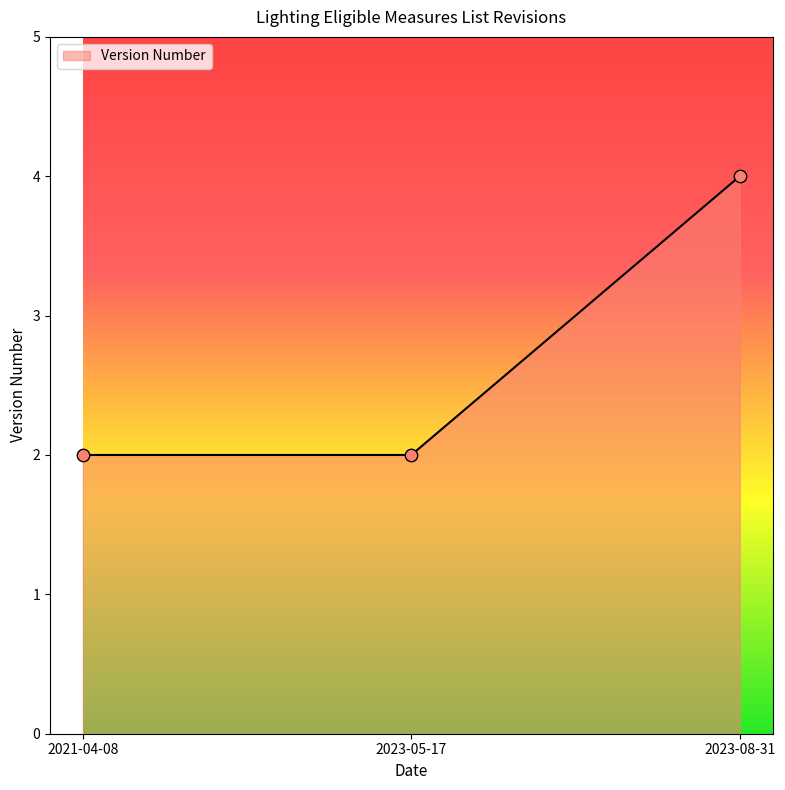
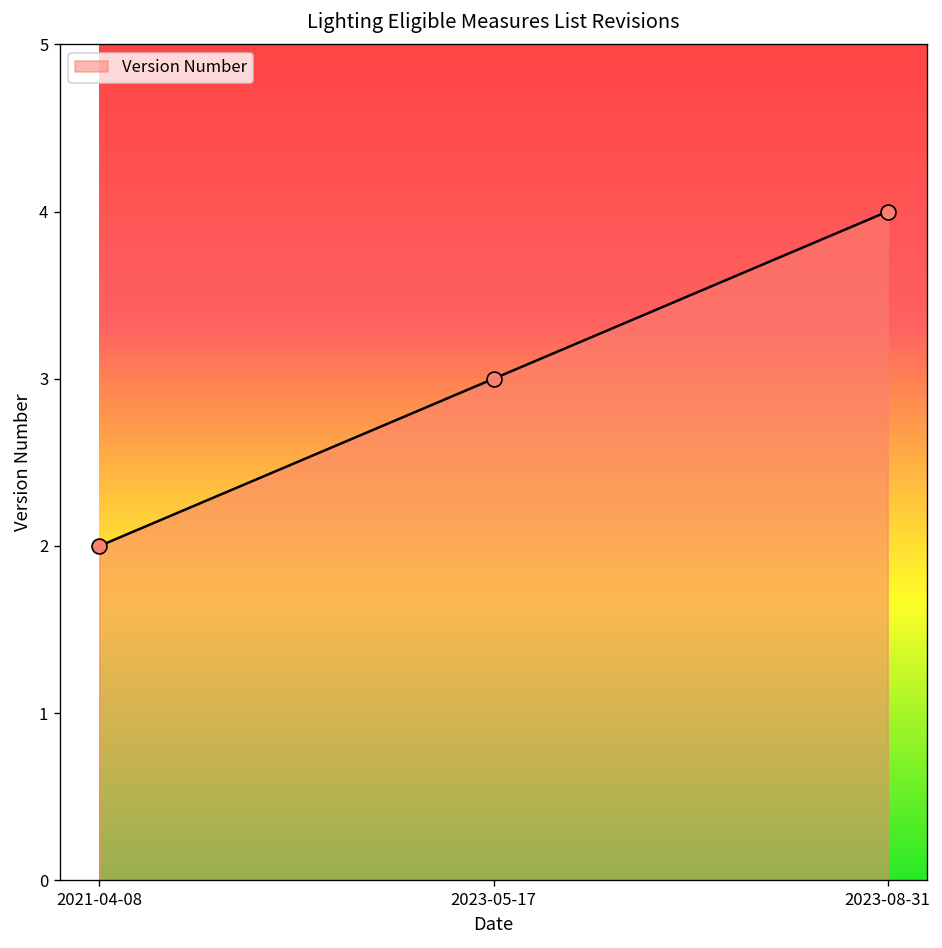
2023-05-17: 2 -> 3
